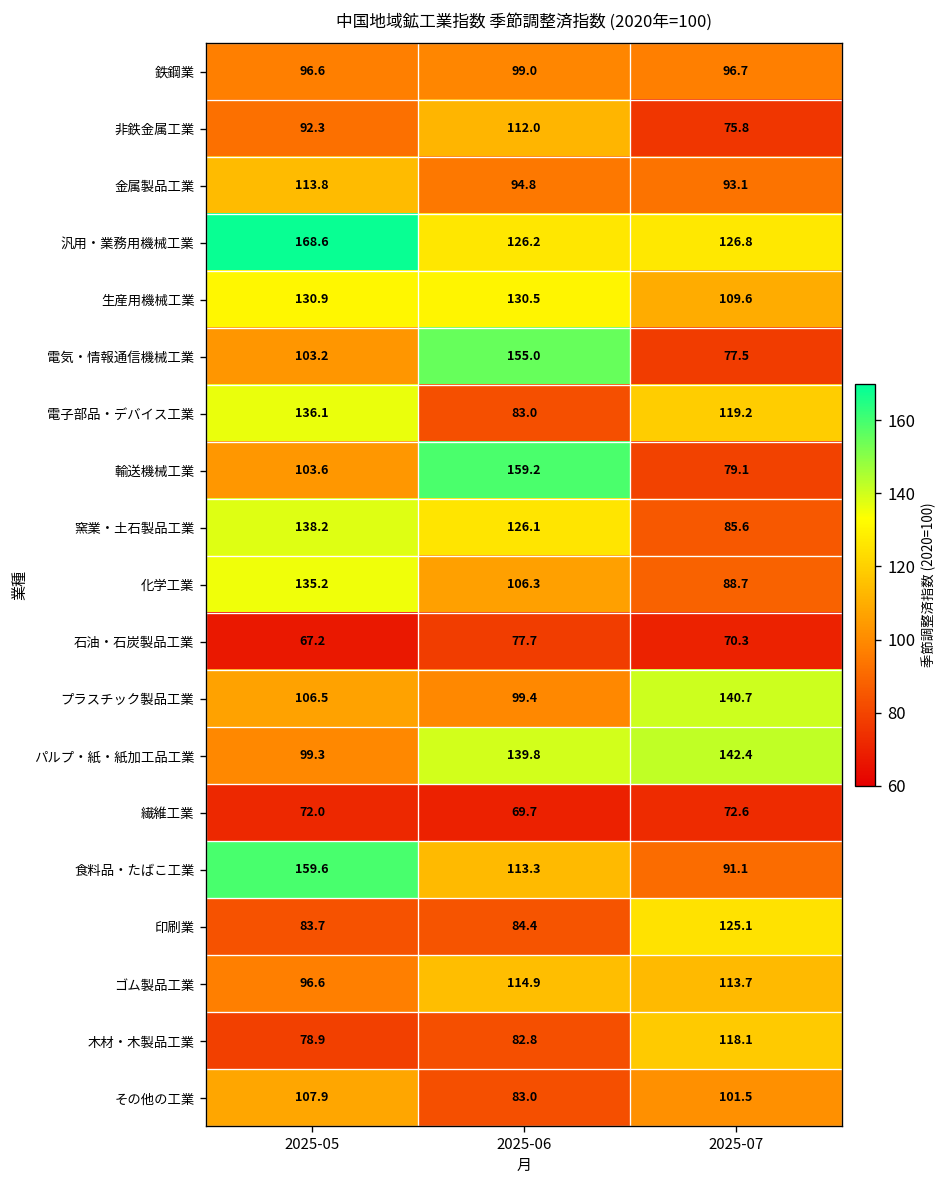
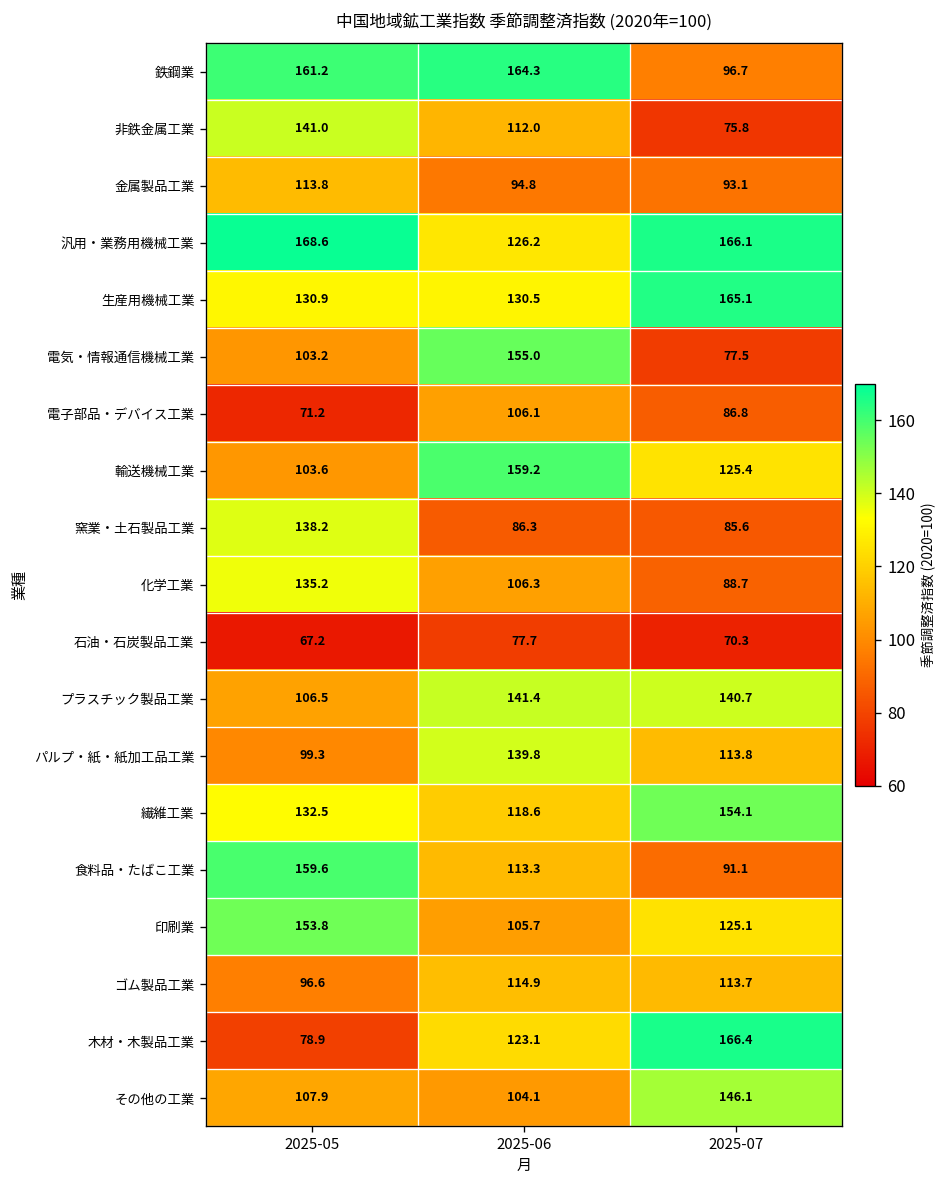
鉄鋼業, 2025-05: 96.6 -> 161.2
鉄鋼業, 2025-06: 99.0 -> 164.3
非鉄金属工業, 2025-05: 92.3 -> 141.0
汎用・業務用機械工業, 2025-07: 126.8 -> 166.1
生産用機械工業, 2025-07: 109.6 -> 165.1
電子部品・デバイス工業, 2025-05: 136.1 -> 71.2
電子部品・デバイス工業, 2025-06: 83.0 -> 106.1
電子部品・デバイス工業, 2025-07: 119.2 -> 86.8
輸送機械工業, 2025-07: 79.1 -> 125.4
窯業・土石製品工業, 2025-06: 126.1 -> 86.3
プラスチック製品工業, 2025-06: 99.4 -> 141.4
パルプ・紙・紙加工品工業, 2025-07: 142.4 -> 113.8
繊維工業, 2025-05: 72.0 -> 132.5
繊維工業, 2025-06: 69.7 -> 118.6
繊維工業, 2025-07: 72.6 -> 154.1
印刷業, 2025-05: 83.7 -> 153.8
印刷業, 2025-06: 84.4 -> 105.7
木材・木製品工業, 2025-06: 82.8 -> 123.1
木材・木製品工業, 2025-07: 118.1 -> 166.4
その他の工業, 2025-06: 83.0 -> 104.1
その他の工業, 2025-07: 101.5 -> 146.1
